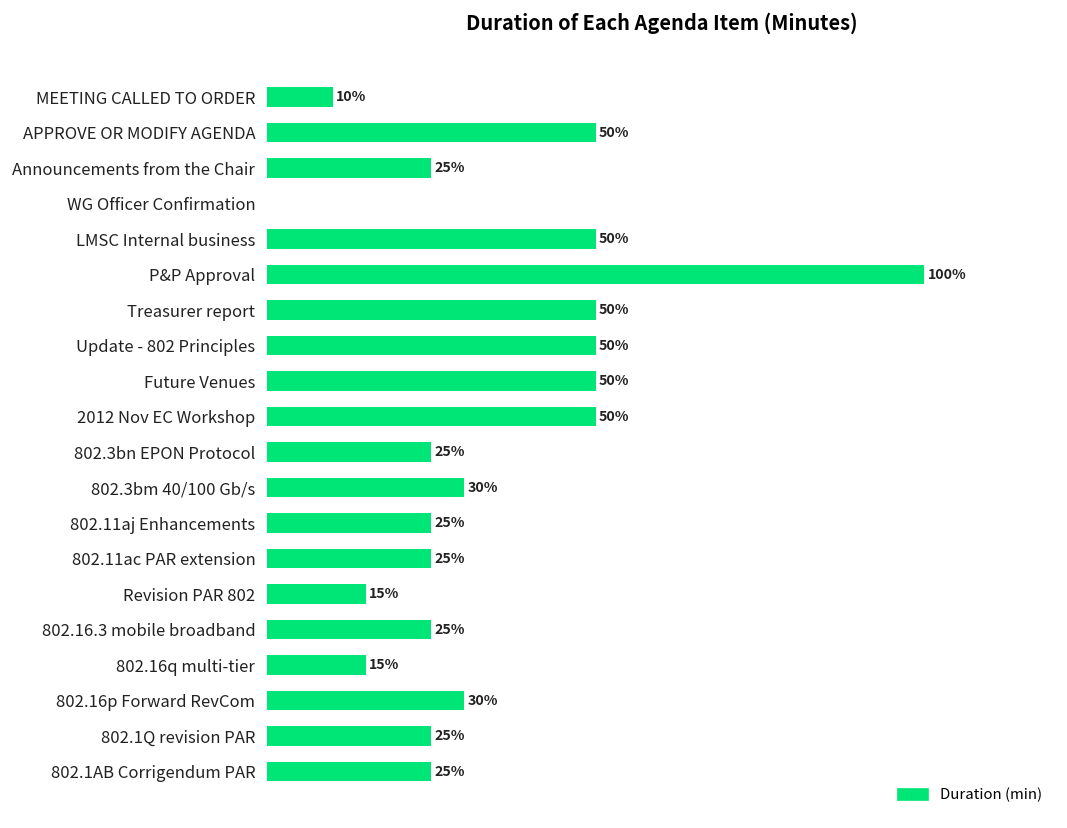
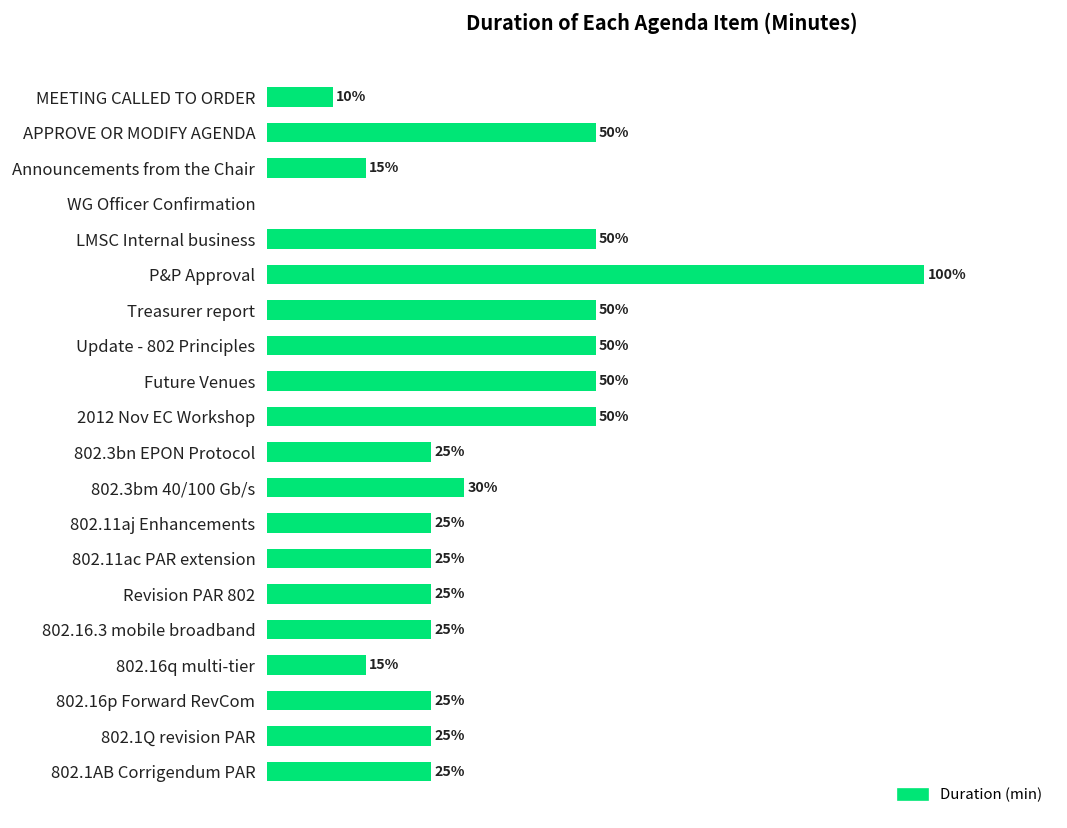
Announcements from the Chair: 25% -> 15%
Revision PAR 802: 15% -> 25%
802.16p Forward RevCom: 30% -> 25%
